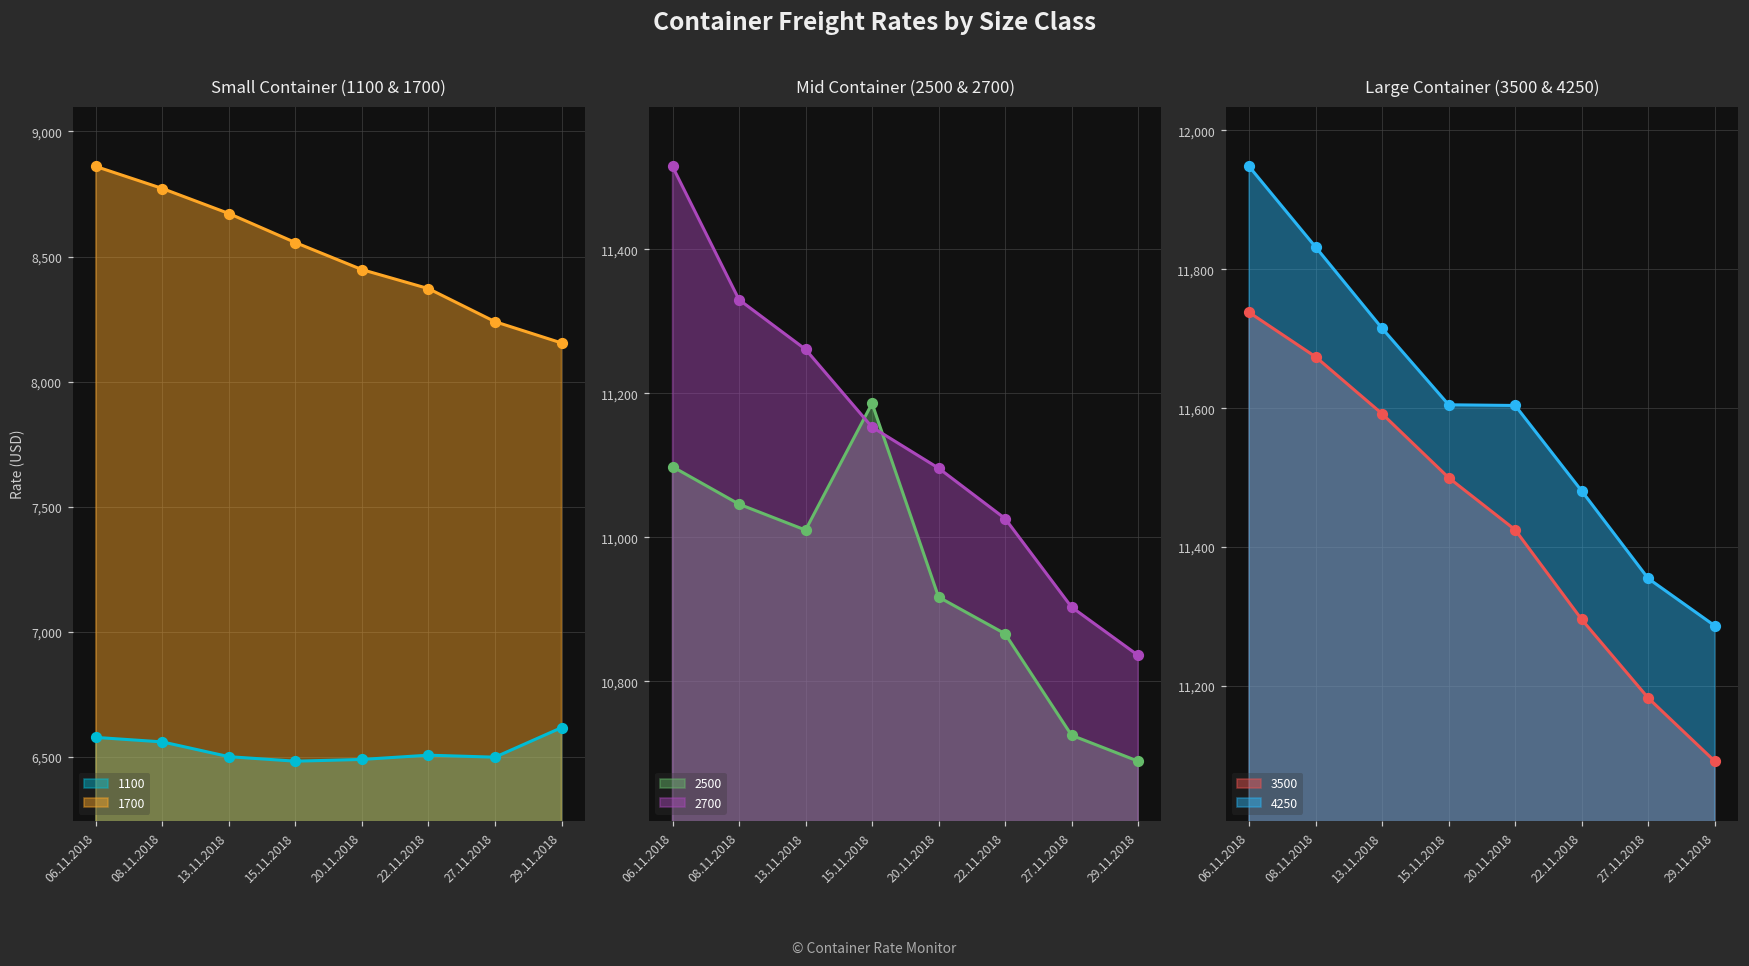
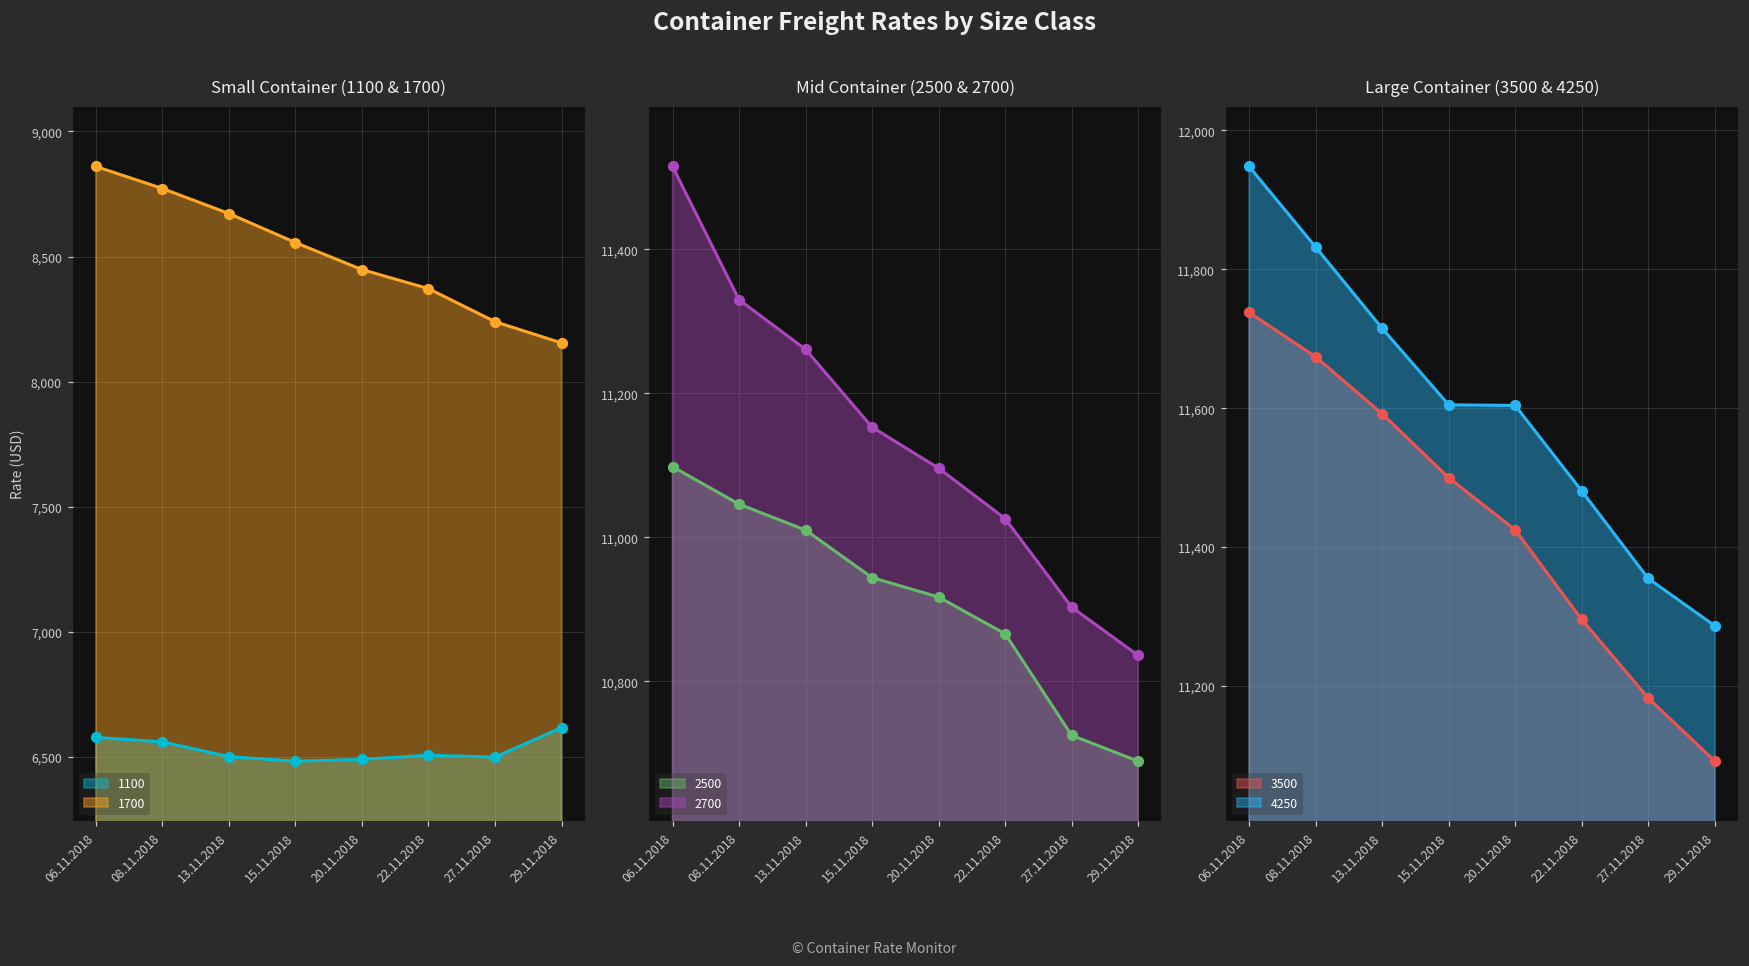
Mid Container (2500 & 2700), 2500, 15.11.2018: 11,190 -> 10,940
